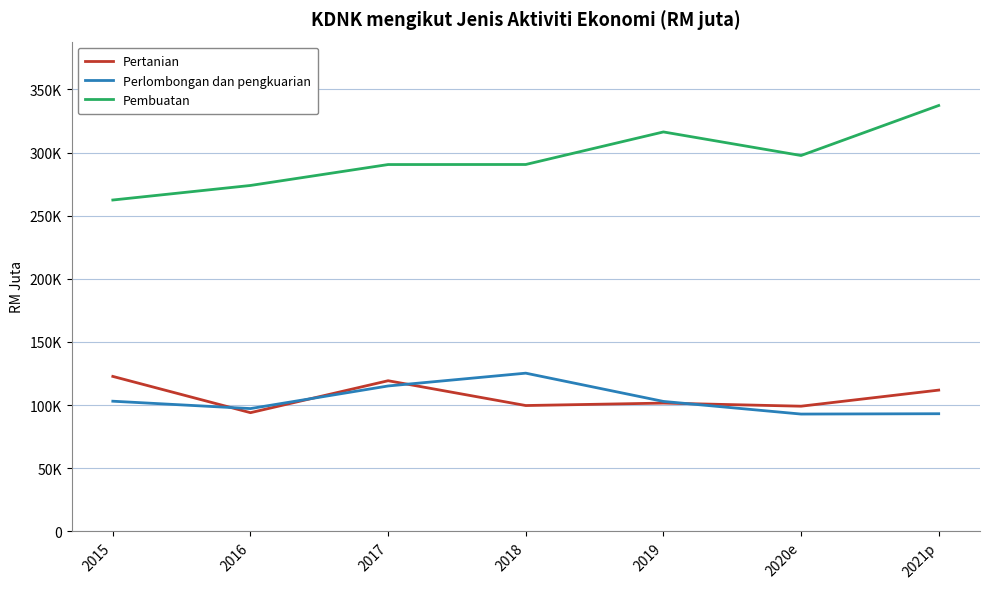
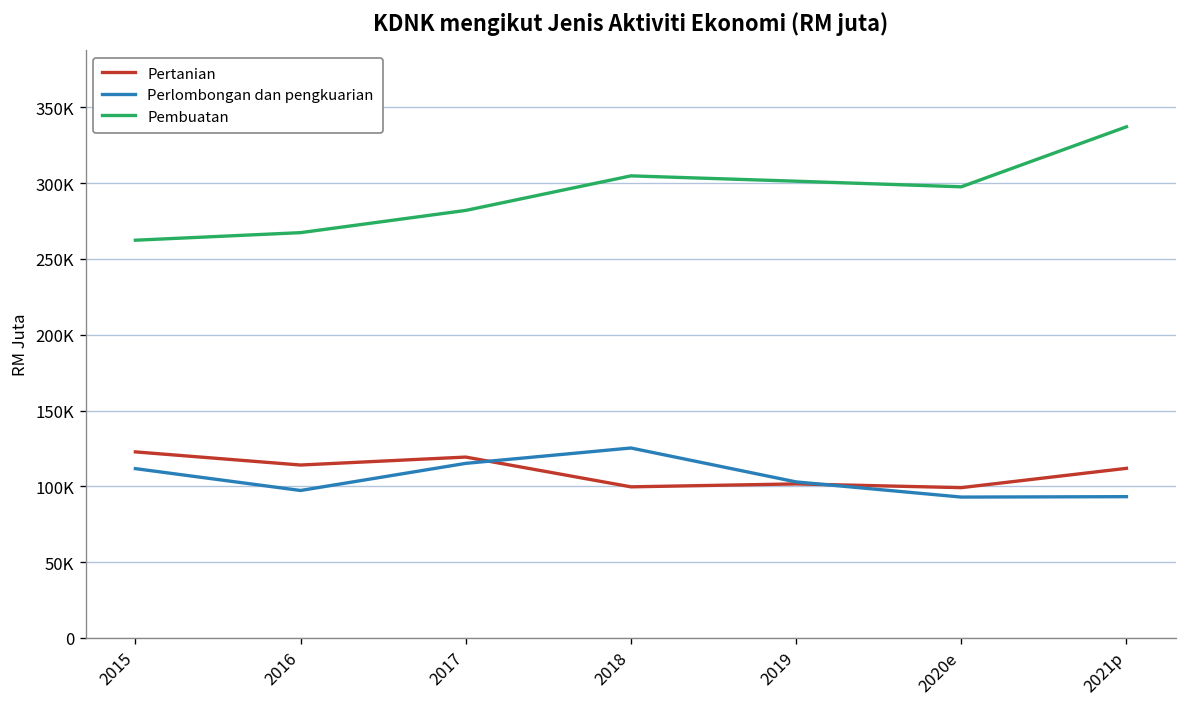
Perlombongan dan pengkuarian, 2015: 103000 -> 112000
Pertanian, 2016: 94000 -> 114000
Pembuatan, 2016: 274000 -> 267000
Pembuatan, 2017: 290000 -> 282000
Pembuatan, 2018: 291000 -> 305000
Pembuatan, 2019: 316000 -> 301000
